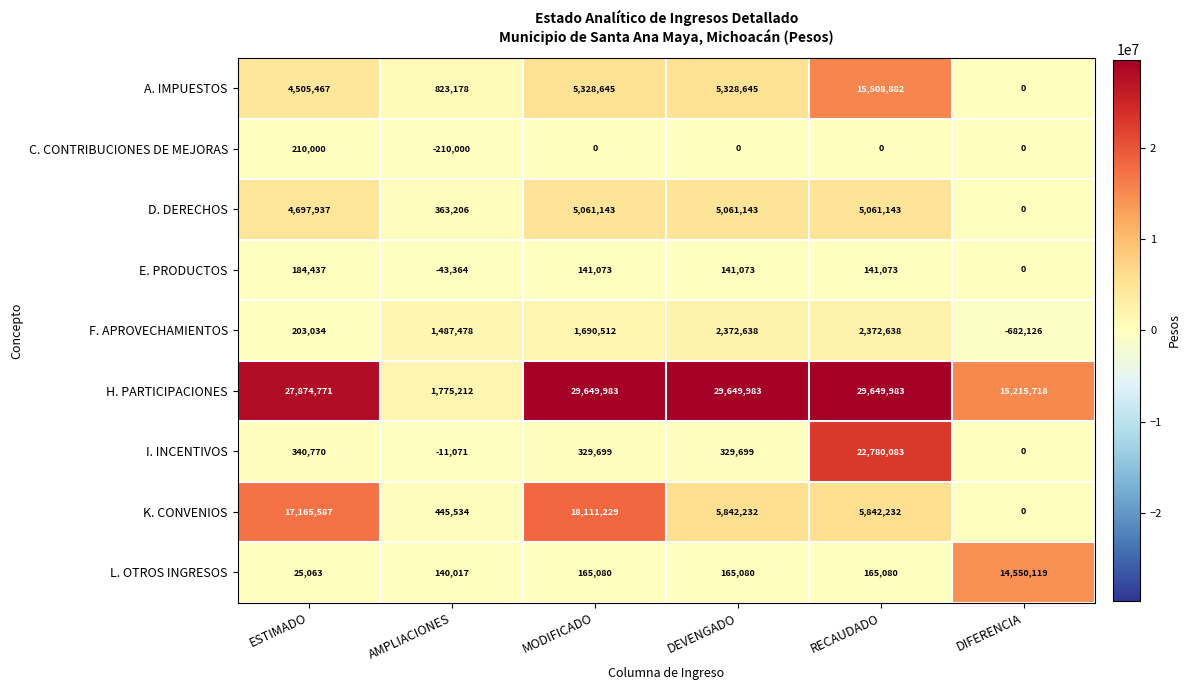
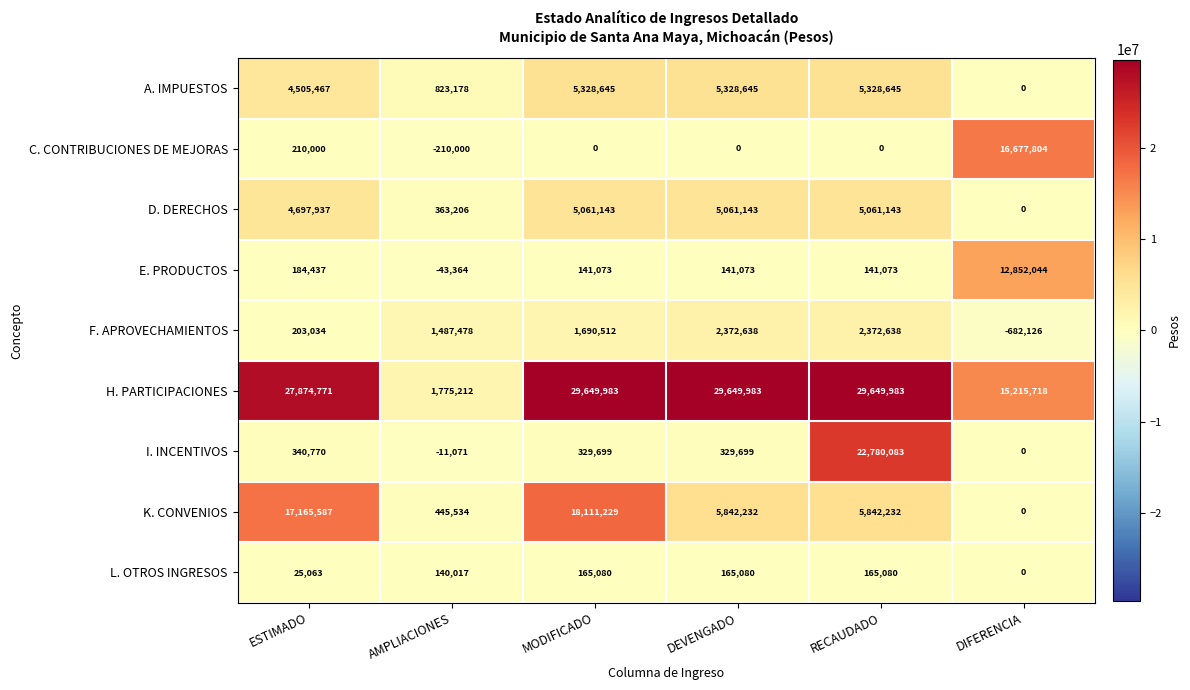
A. IMPUESTOS, RECAUDADO: 15,508,882 -> 5,328,645
C. CONTRIBUCIONES DE MEJORAS, DIFERENCIA: 0 -> 16,677,804
E. PRODUCTOS, DIFERENCIA: 0 -> 12,852,044
L. OTROS INGRESOS, DIFERENCIA: 14,550,119 -> 0
